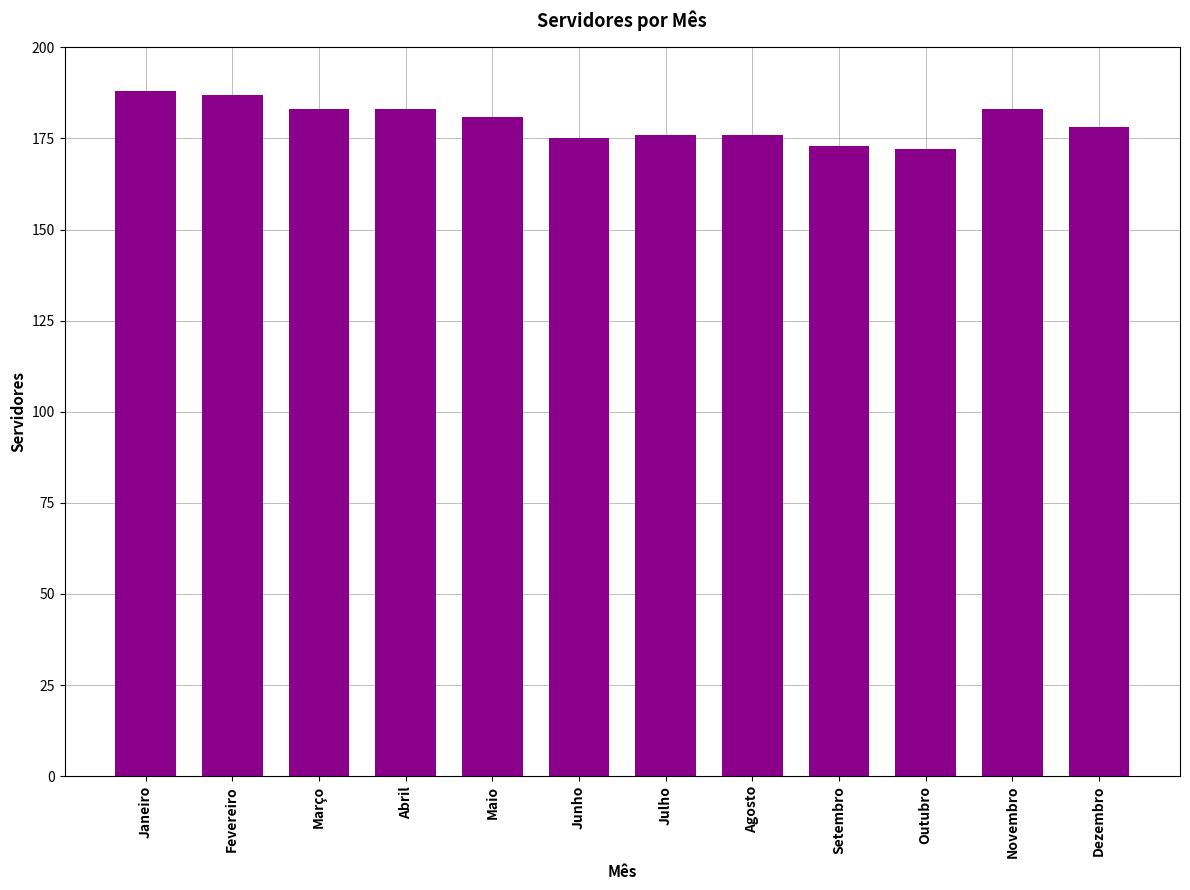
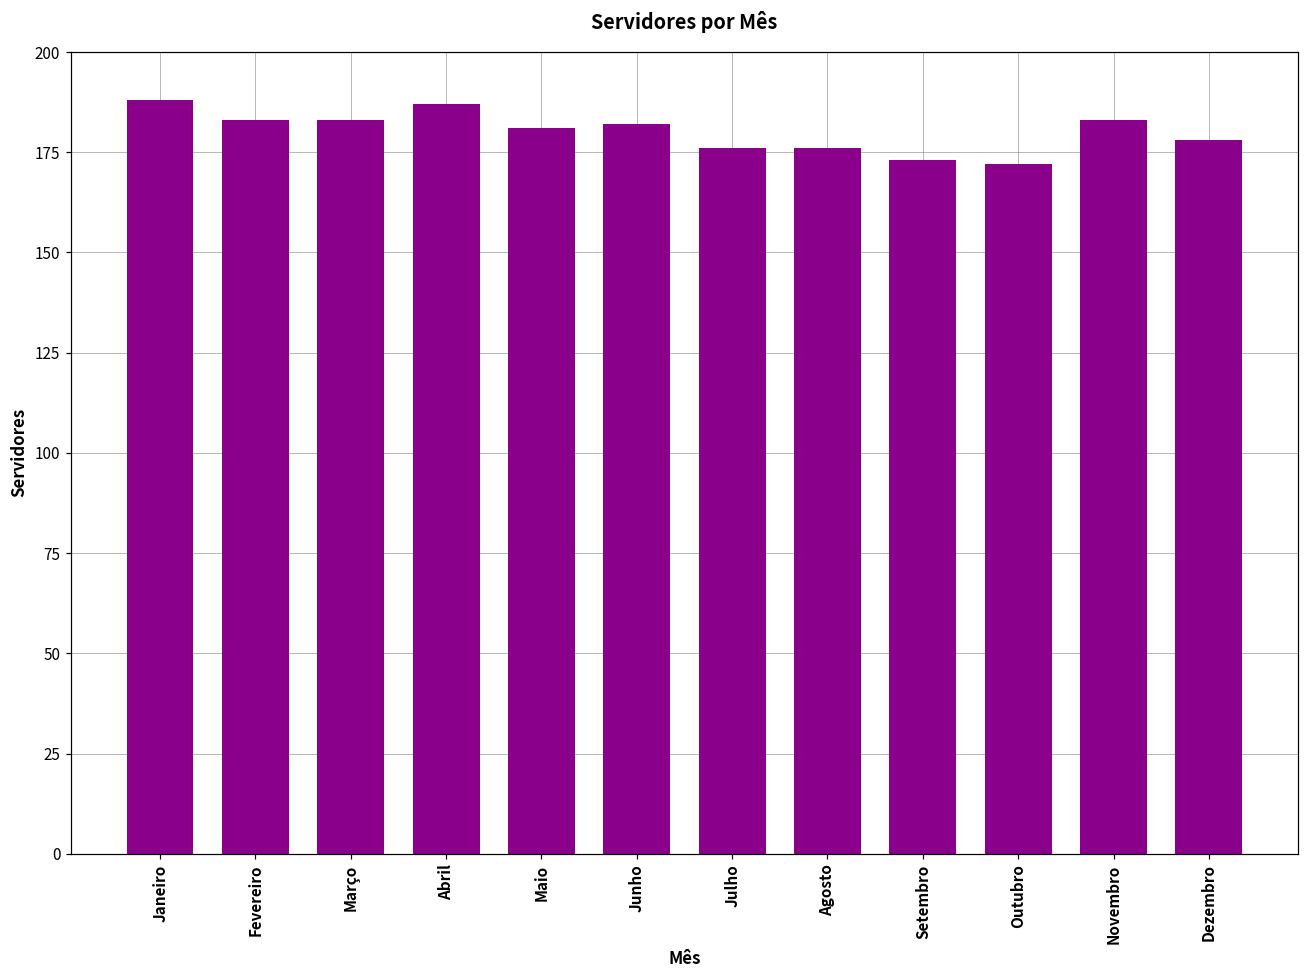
Fevereiro: 187 -> 183
Abril: 183 -> 187
Junho: 175 -> 182
